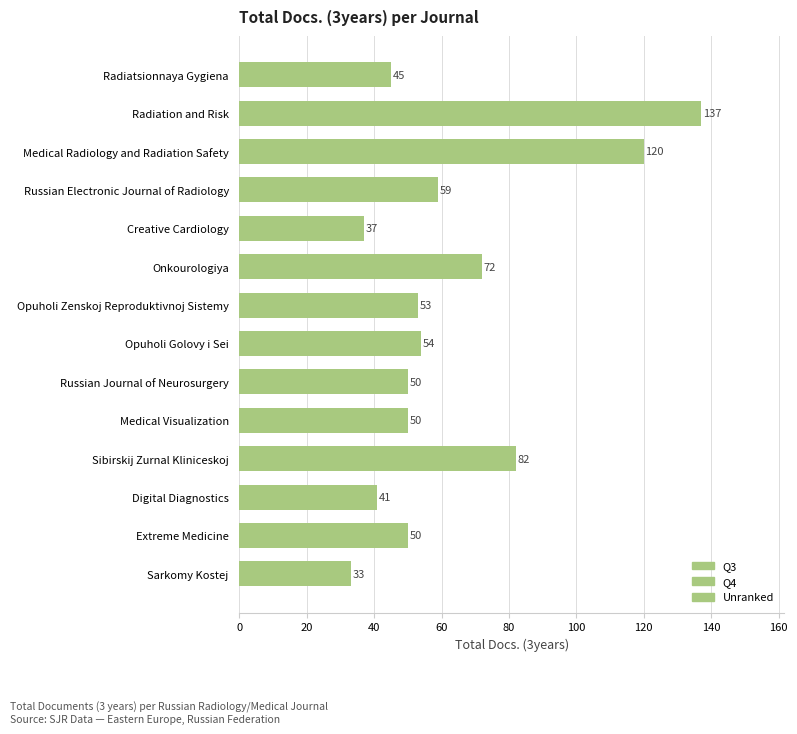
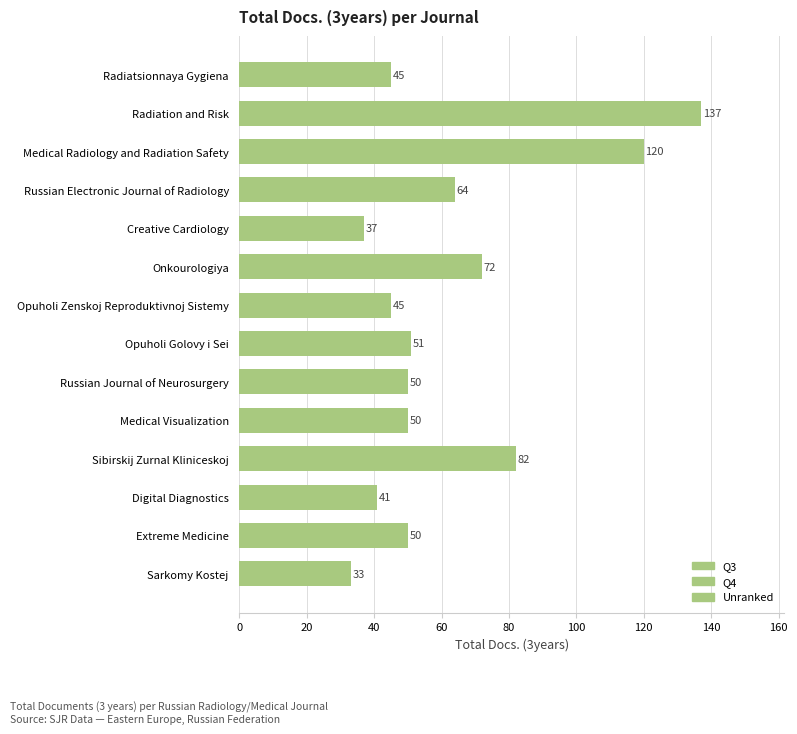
Russian Electronic Journal of Radiology: 59 -> 64
Opuholi Zenskoj Reproduktivnoj Sistemy: 53 -> 45
Opuholi Golovy i Sei: 54 -> 51
